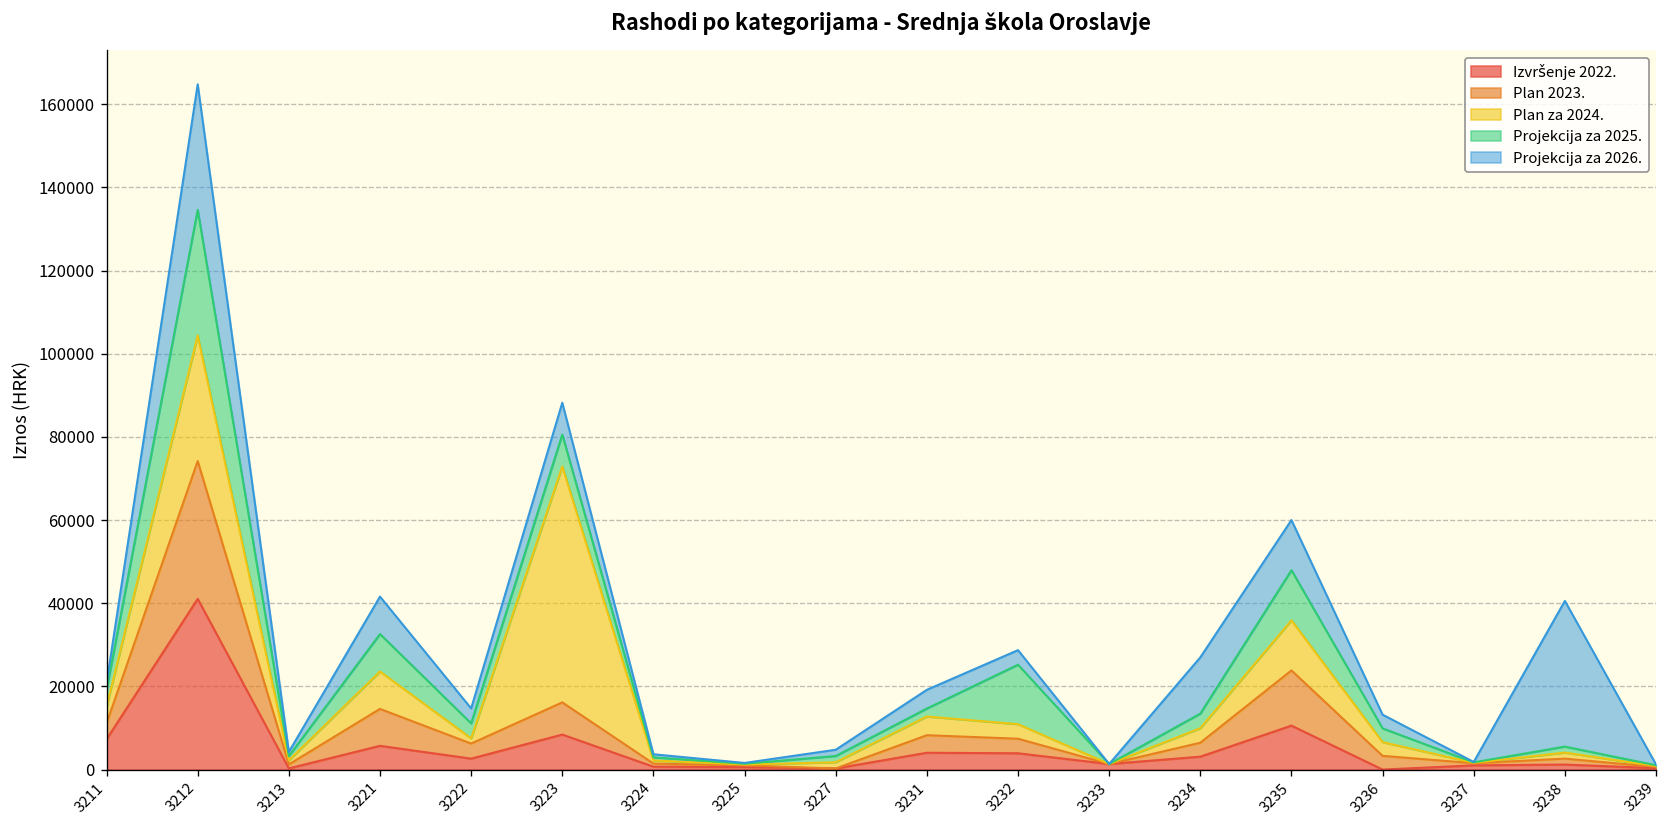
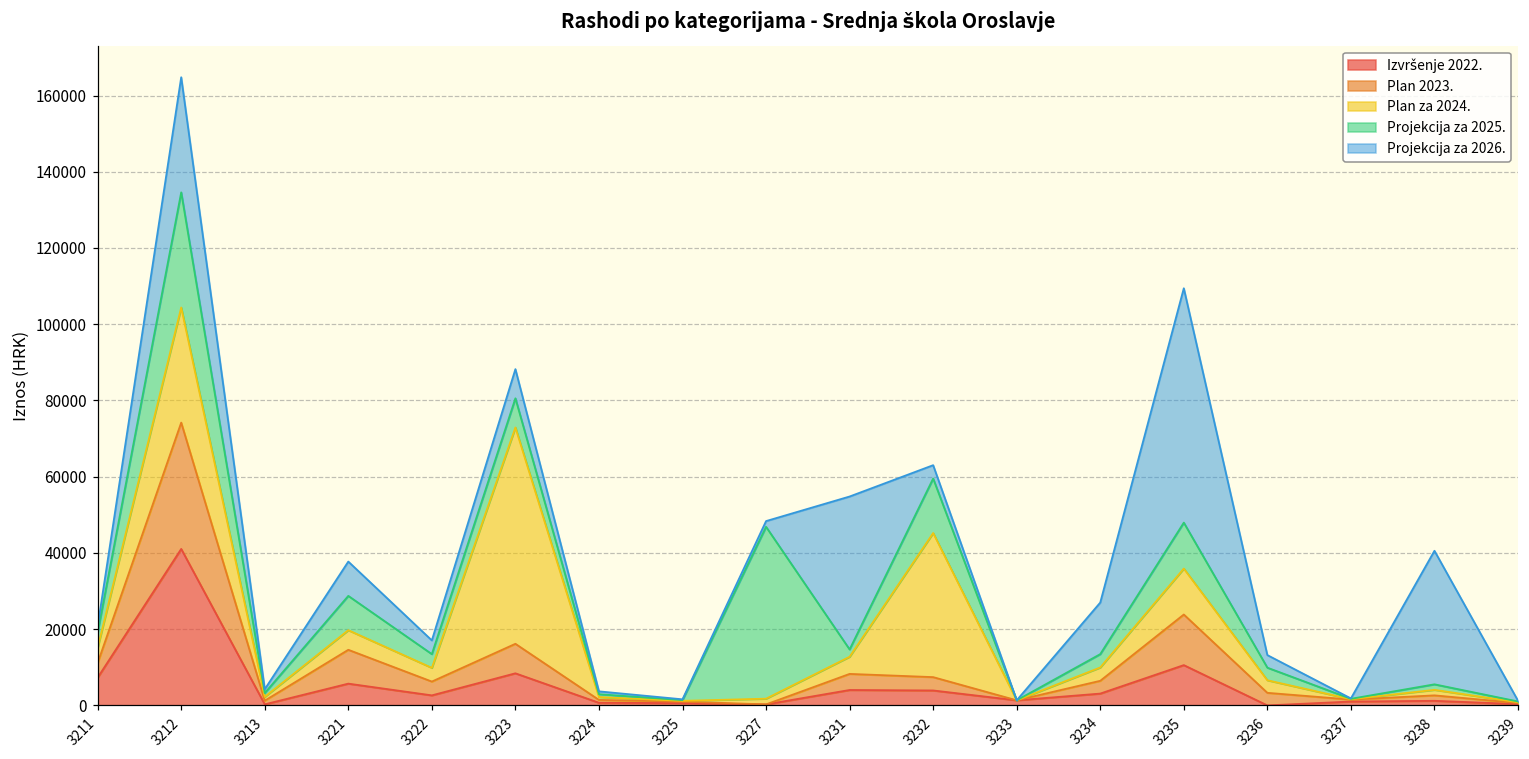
Plan za 2024., 3221: 9000 -> 5000
Plan za 2024., 3222: 1000 -> 4000
Projekcija za 2025., 3227: 1000 -> 45000
Projekcija za 2026., 3231: 5000 -> 40000
Plan za 2024., 3232: 4000 -> 38000
Projekcija za 2026., 3235: 12000 -> 61000
